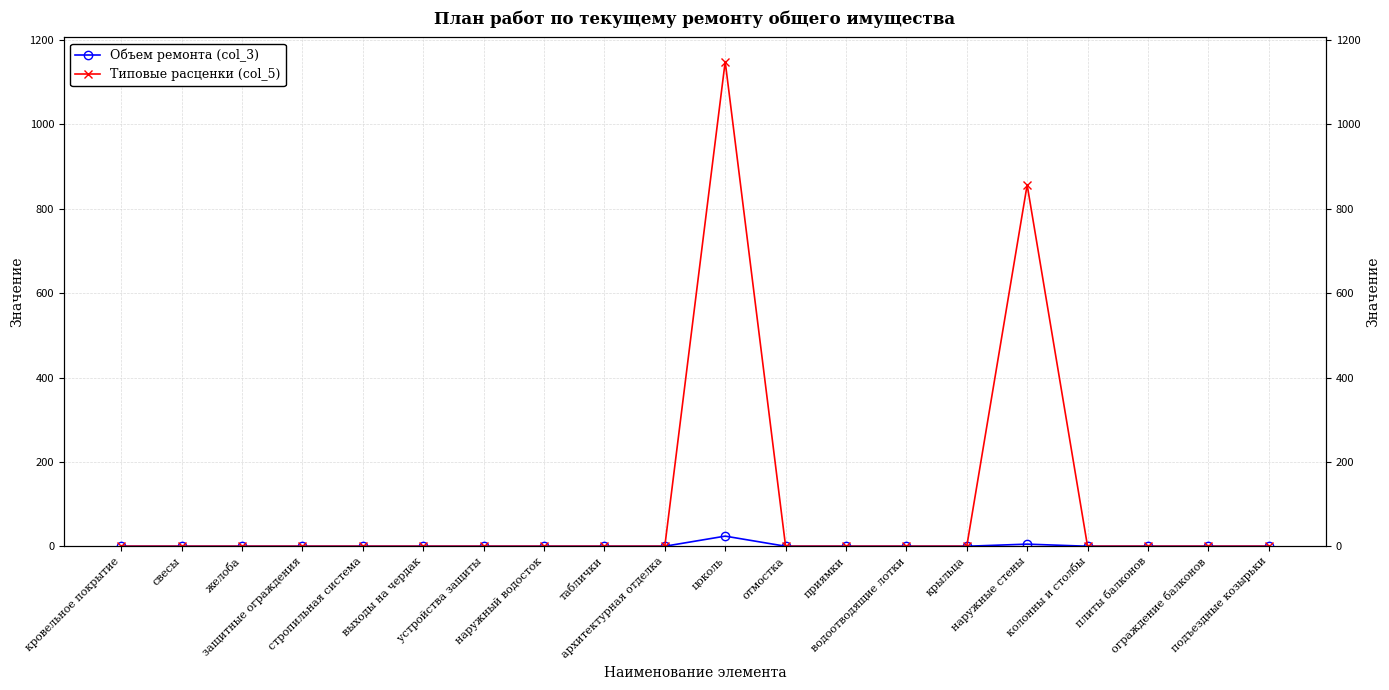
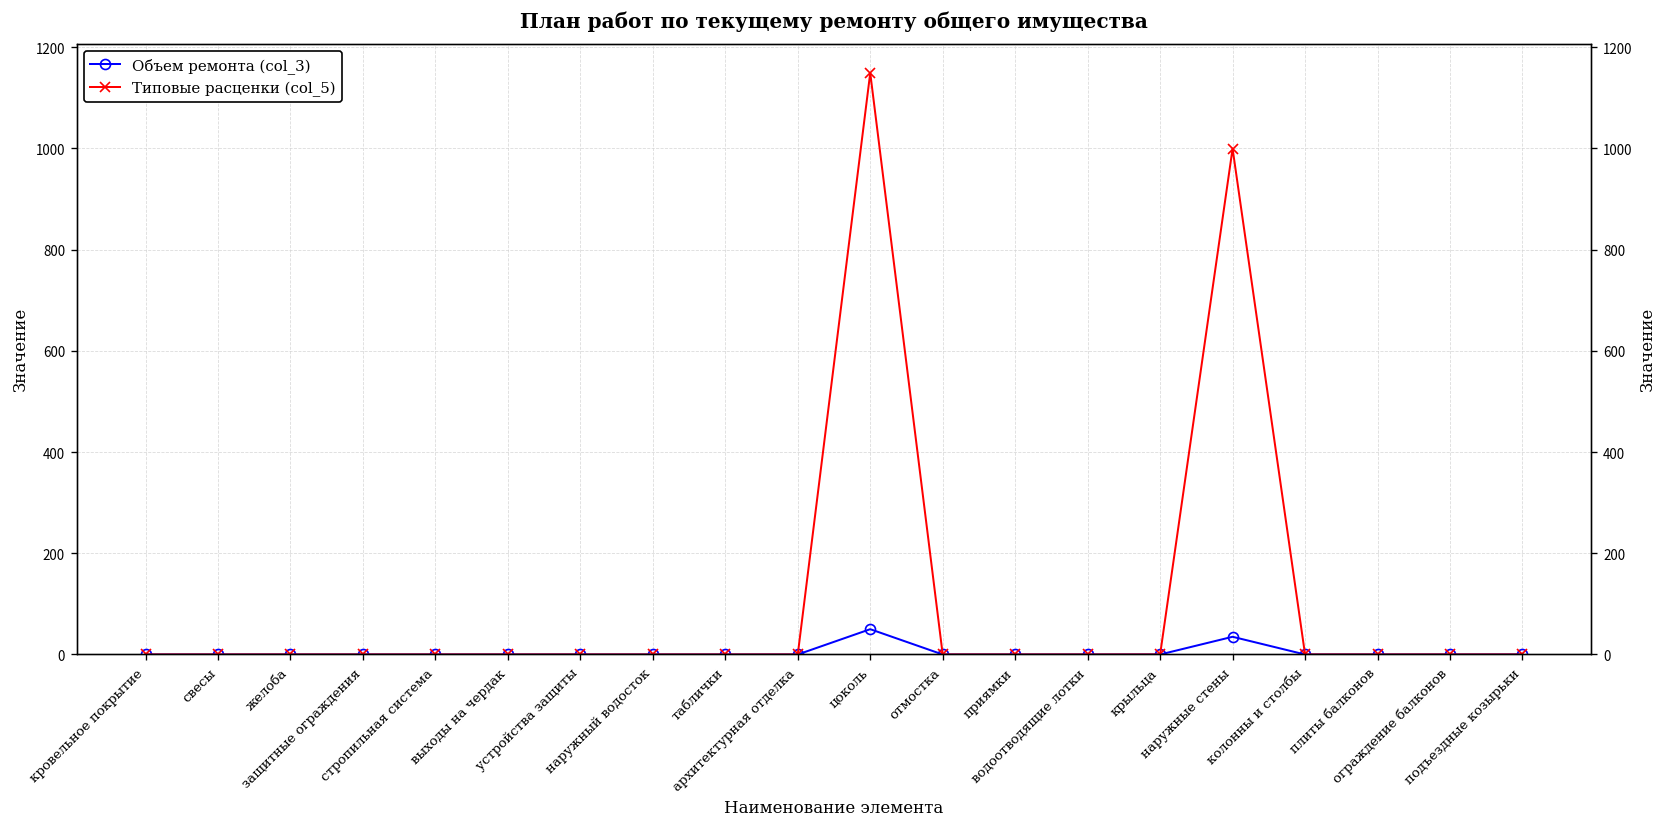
Объем ремонта (col_3), цоколь: 20 -> 50
Объем ремонта (col_3), наружные стены: 10 -> 40
Типовые расценки (col_5), наружные стены: 860 -> 1000
